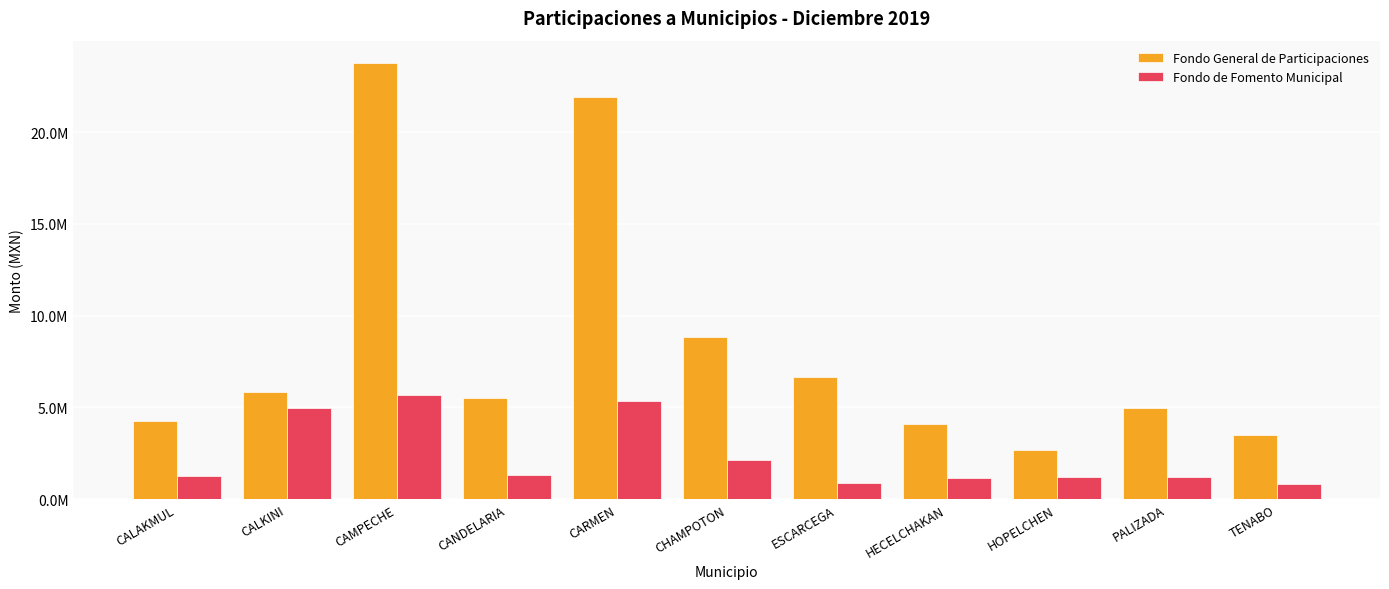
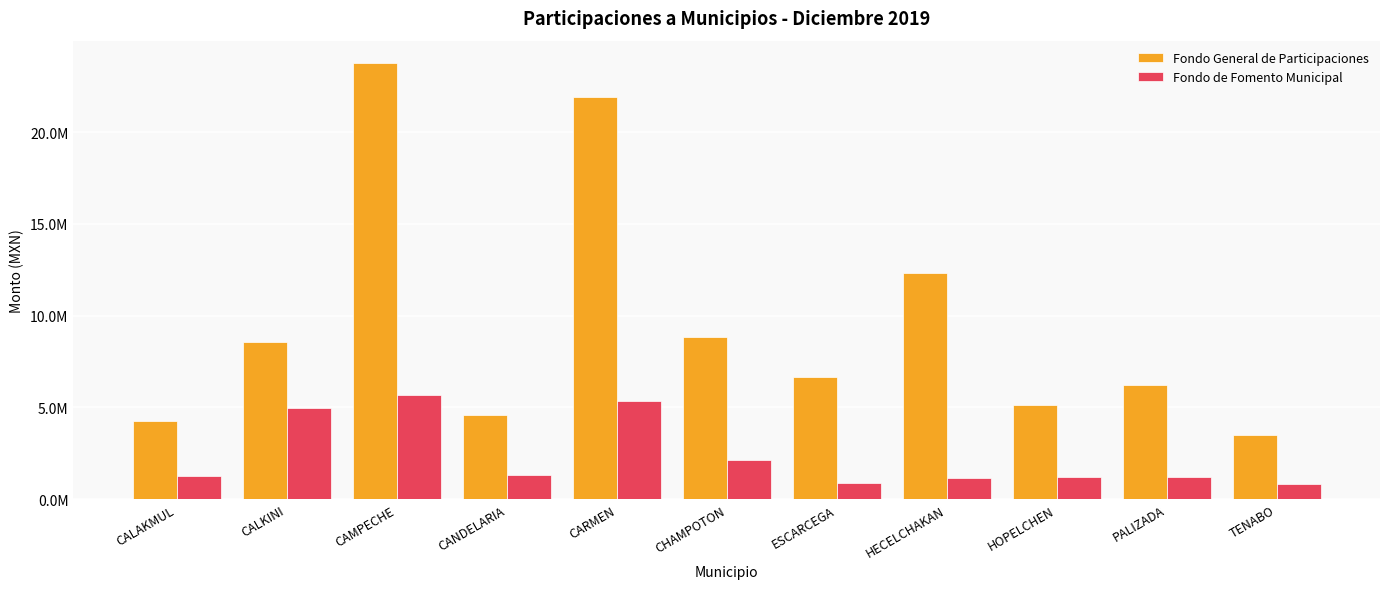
Fondo General de Participaciones, CALKINI: 5800000 -> 8600000
Fondo General de Participaciones, CANDELARIA: 5500000 -> 4600000
Fondo General de Participaciones, HECELCHAKAN: 4100000 -> 12300000
Fondo General de Participaciones, HOPELCHEN: 2700000 -> 5100000
Fondo General de Participaciones, PALIZADA: 5000000 -> 6200000
